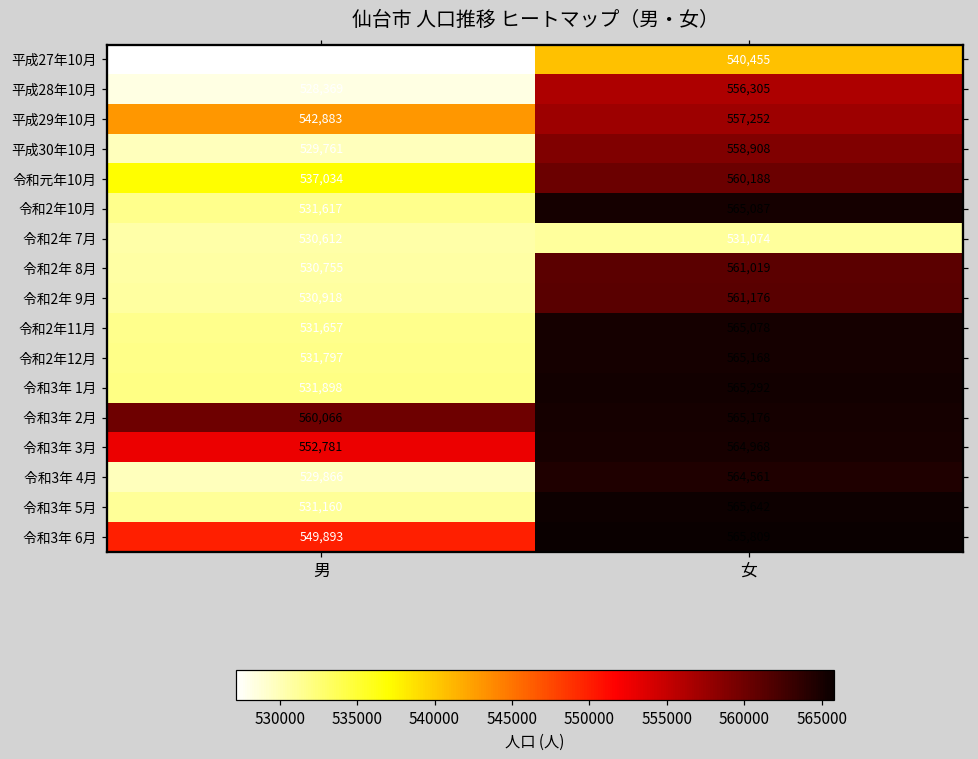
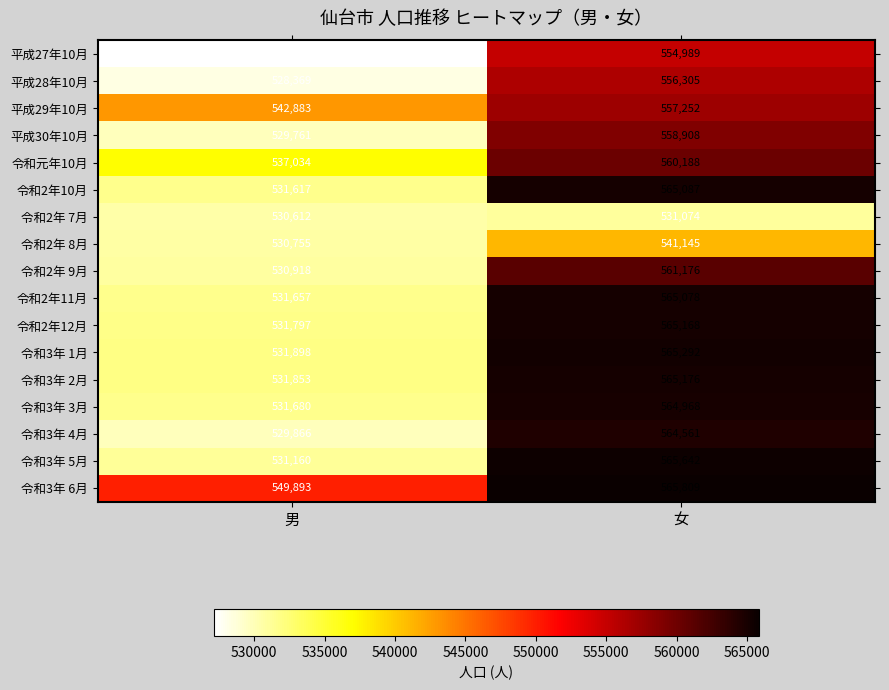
平成27年10月, 女: 540,455 -> 554,989
令和2年 8月, 女: 561,019 -> 541,145
令和3年 2月, 男: 560,066 -> 531,853
令和3年 3月, 男: 552,781 -> 531,680
